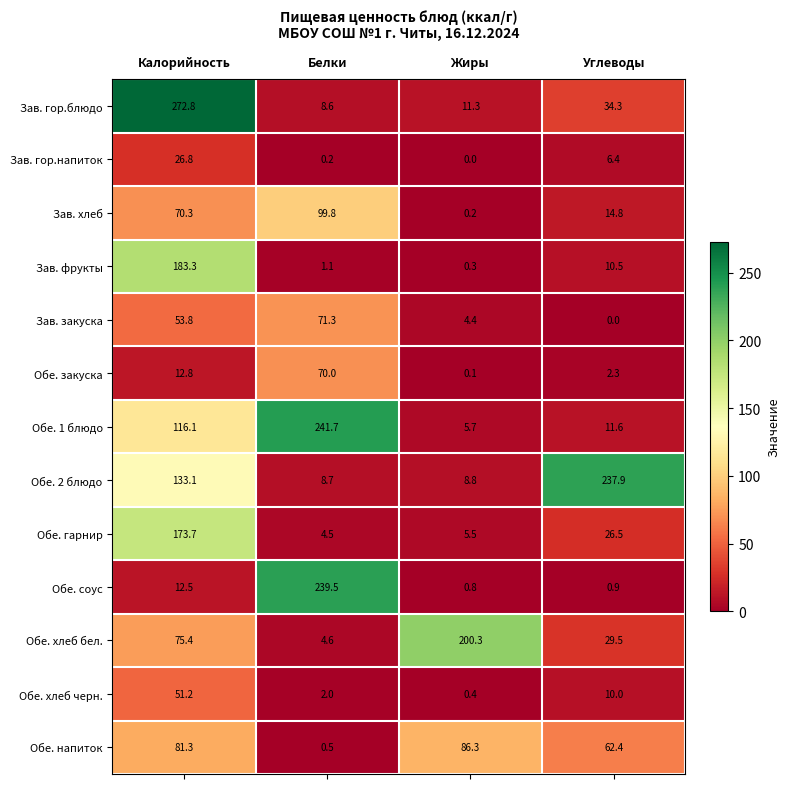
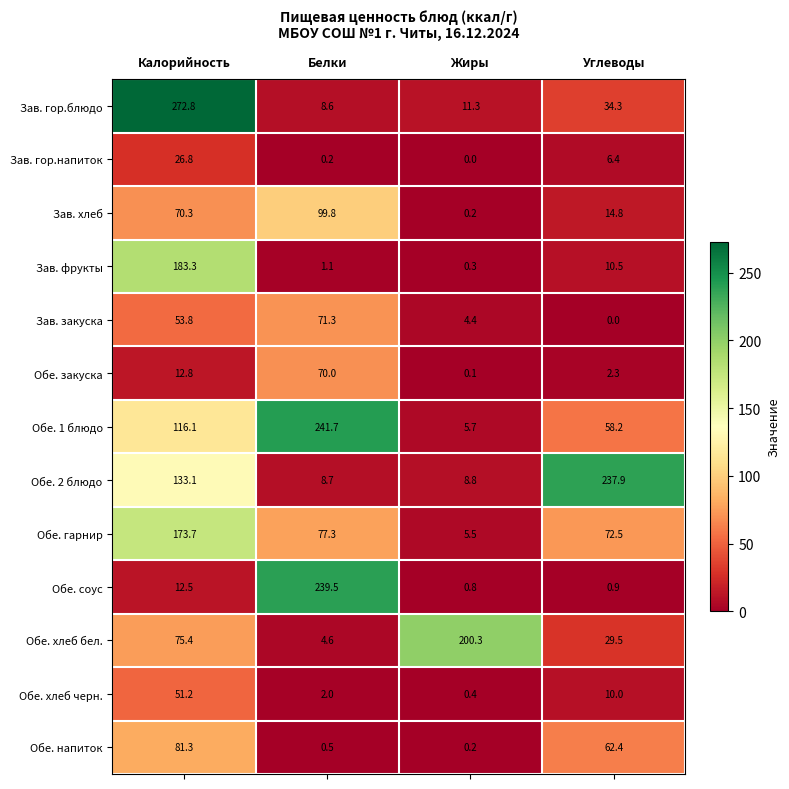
Обе. 1 блюдо, Углеводы: 11.6 -> 58.2
Обе. гарнир, Белки: 4.5 -> 77.3
Обе. гарнир, Углеводы: 26.5 -> 72.5
Обе. напиток, Жиры: 86.3 -> 0.2
